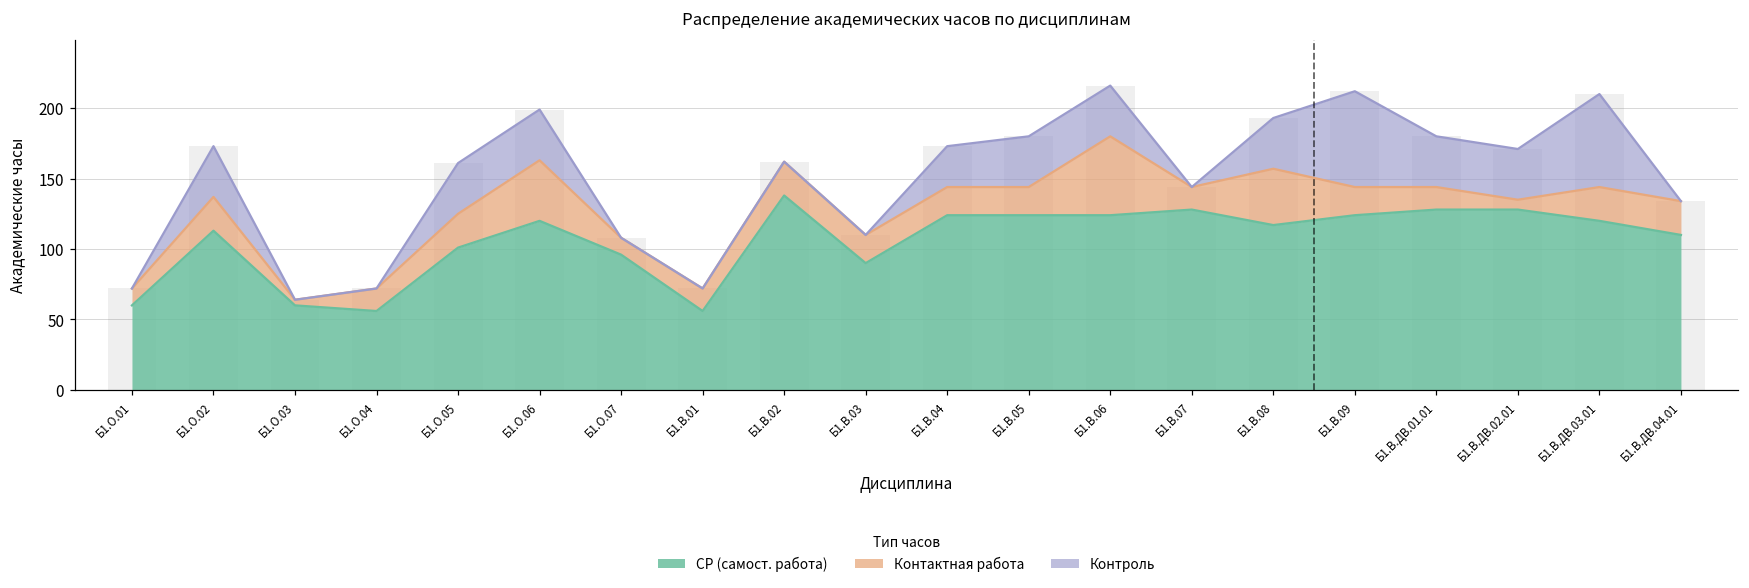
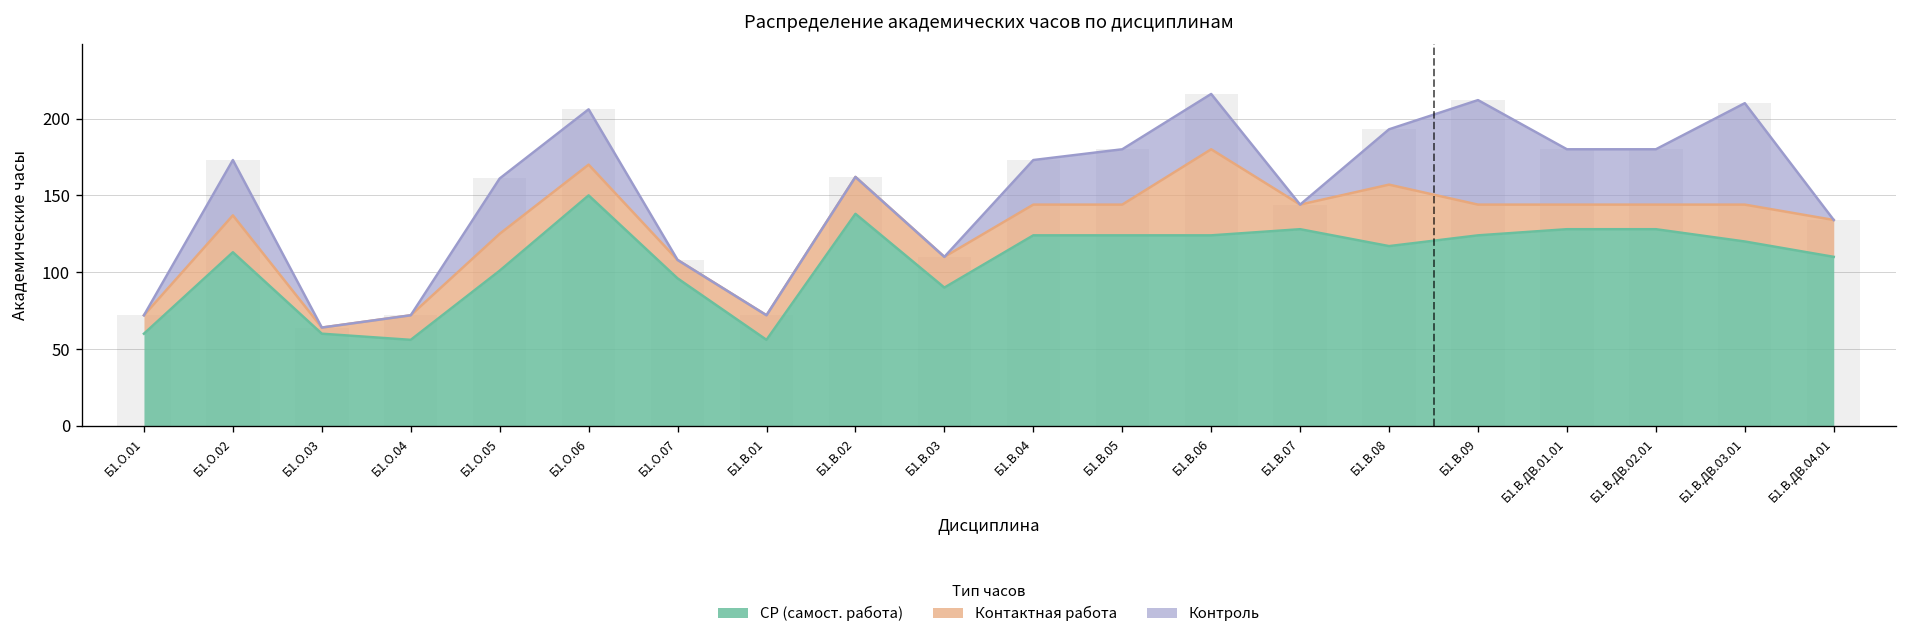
СР (самост. работа), Б1.О.06: 120 -> 150
Контактная работа, Б1.О.06: 43 -> 20
Контактная работа, Б1.В.ДВ.02.01: 7 -> 16
